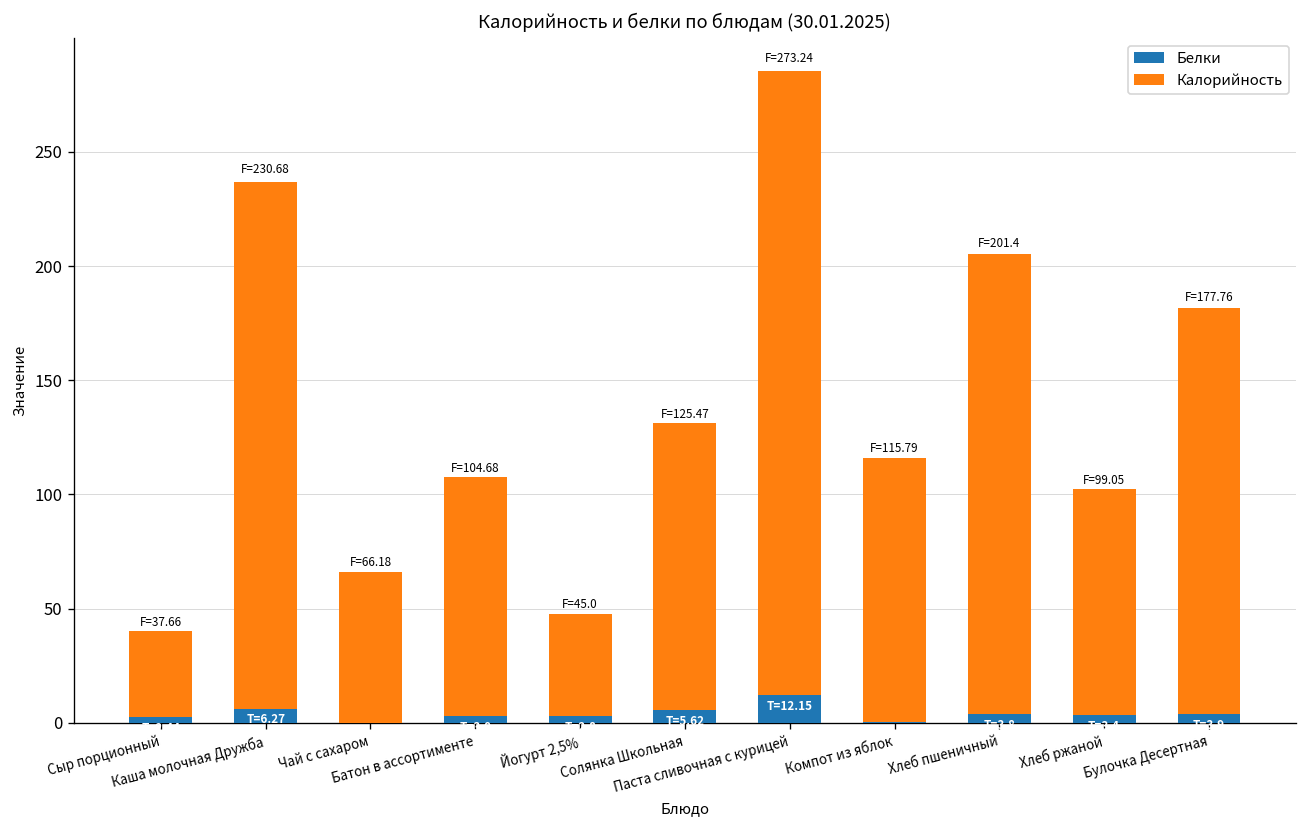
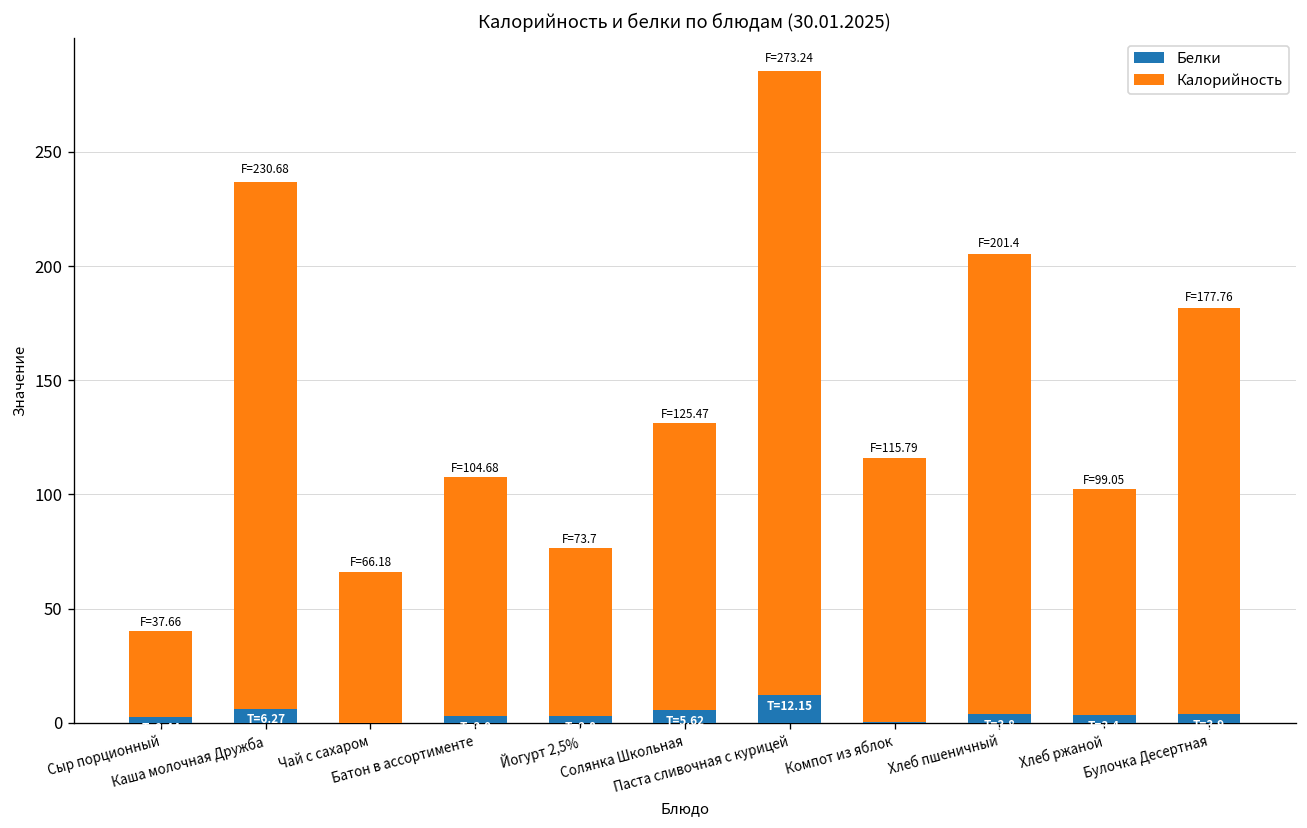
Калорийность, Йогурт 2,5%: 45.0 -> 73.7
